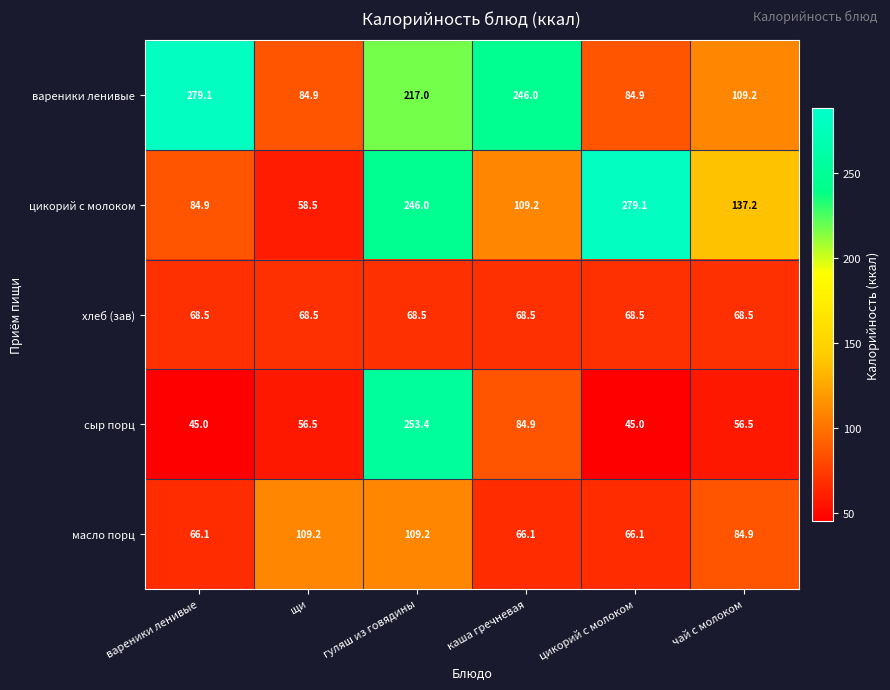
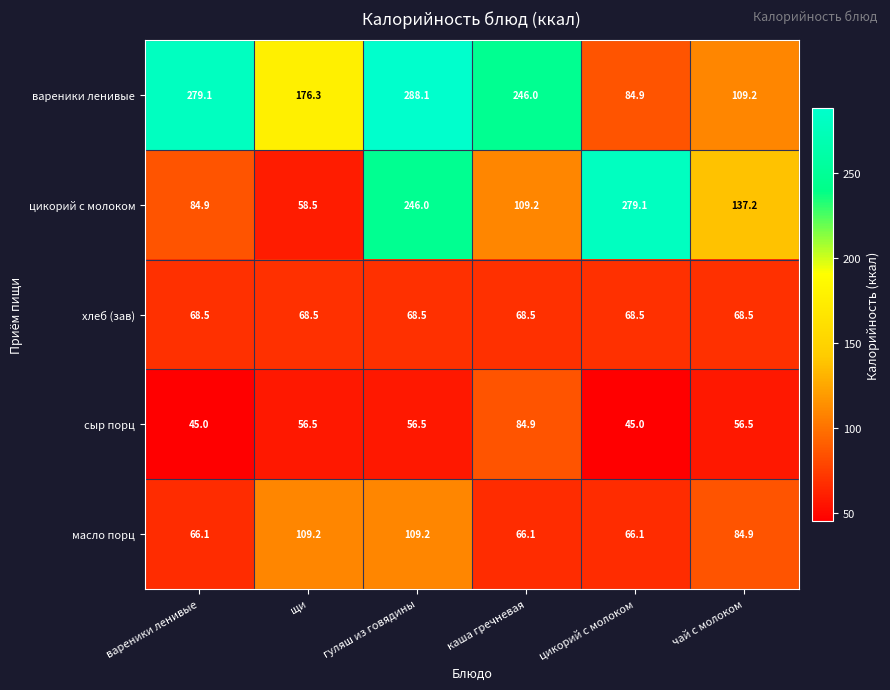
вареники ленивые, щи: 84.9 -> 176.3
вареники ленивые, гуляш из говядины: 217.0 -> 288.1
сыр порц, гуляш из говядины: 253.4 -> 56.5
